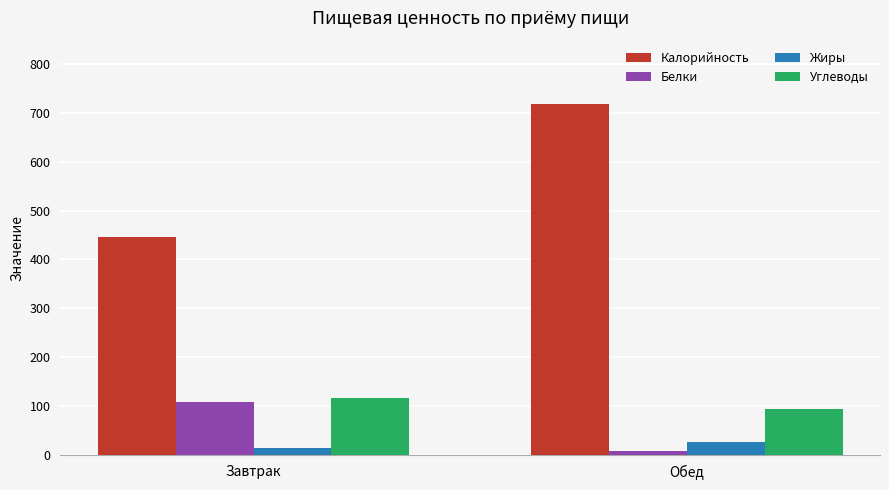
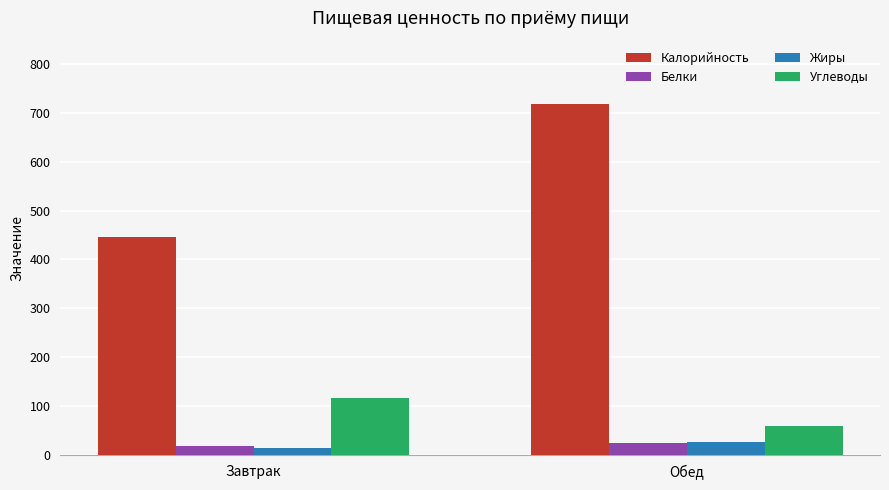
Белки, Завтрак: 110 -> 20
Белки, Обед: 10 -> 30
Углеводы, Обед: 90 -> 60
